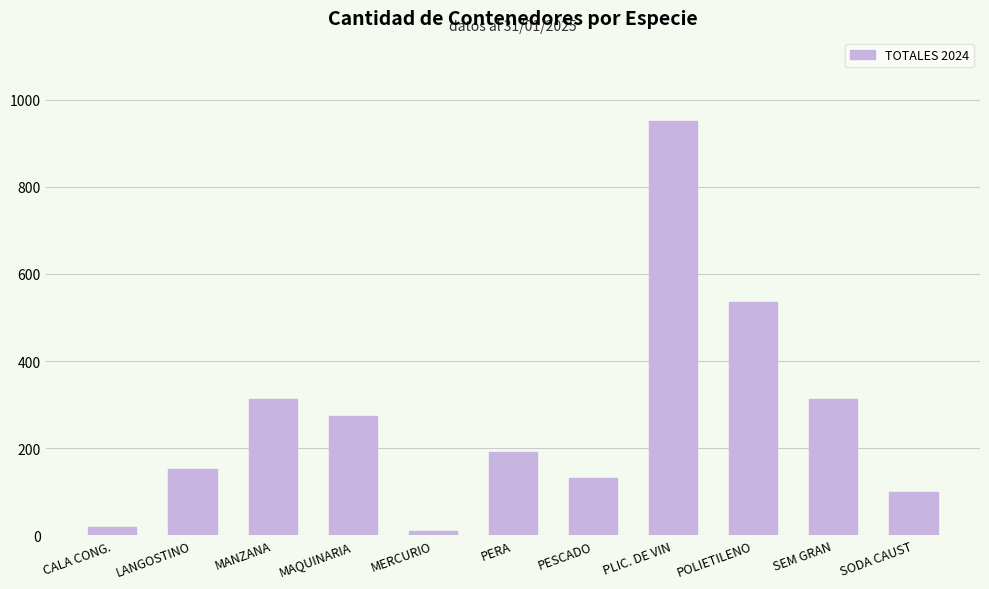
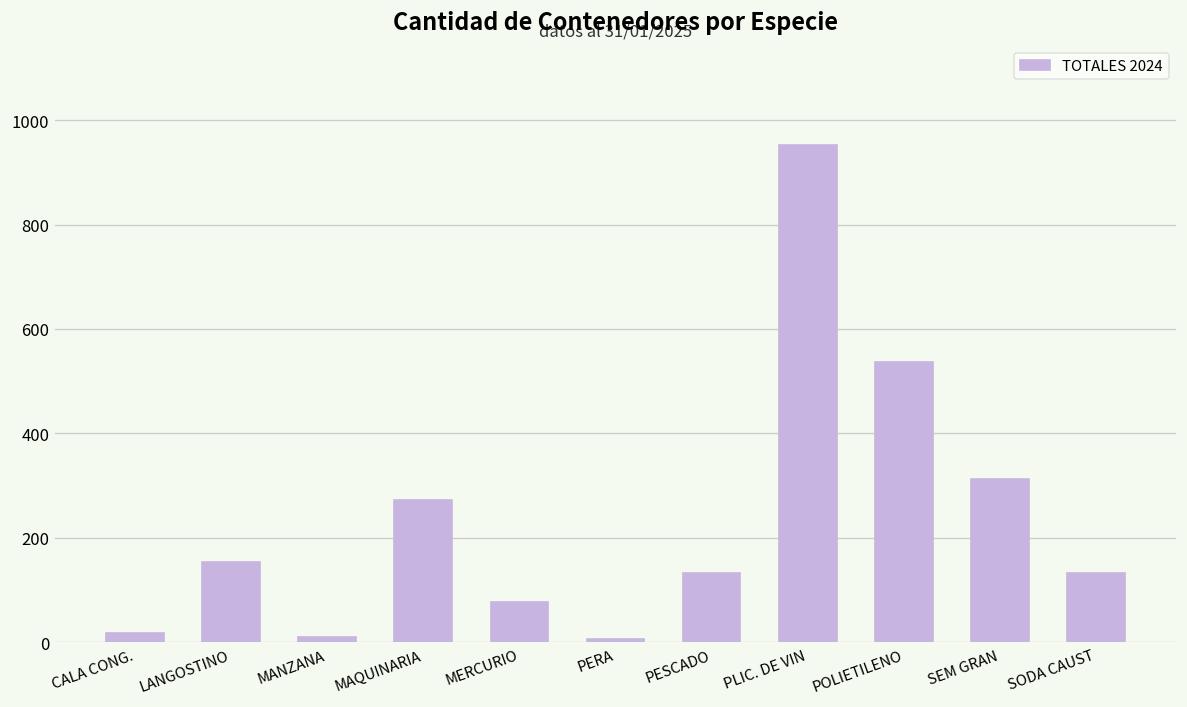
MANZANA: 310 -> 10
MERCURIO: 10 -> 80
PERA: 190 -> 10
SODA CAUST: 100 -> 130
